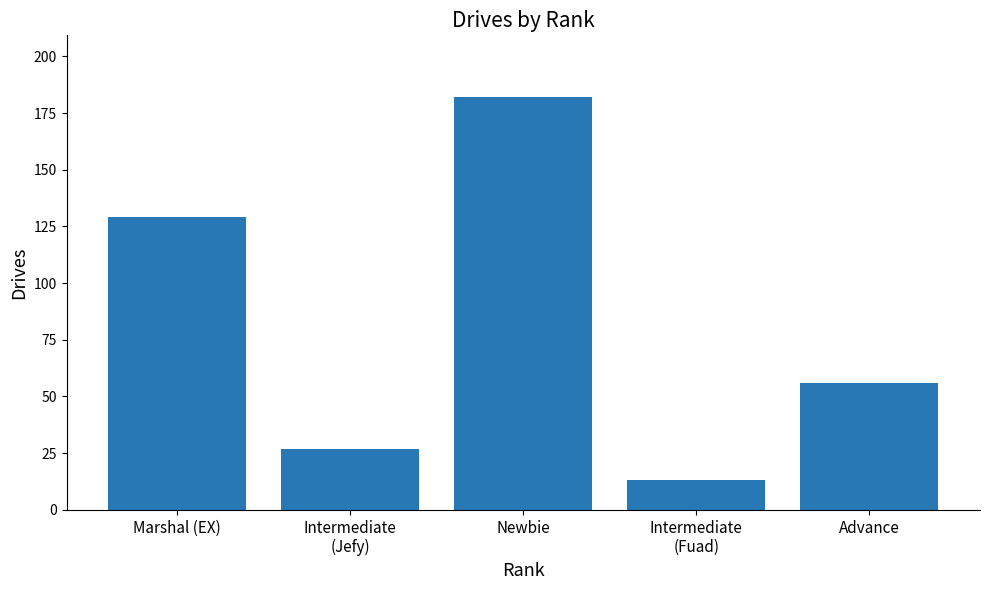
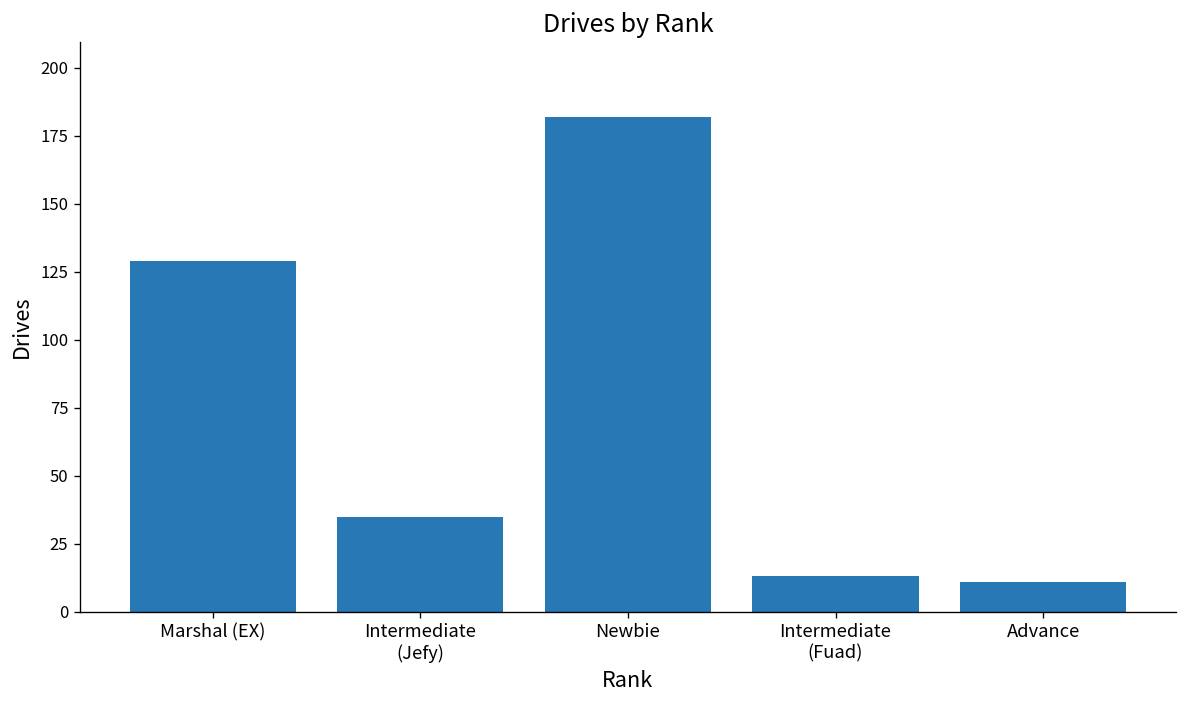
Intermediate (Jefy): 27 -> 35
Advance: 56 -> 11
